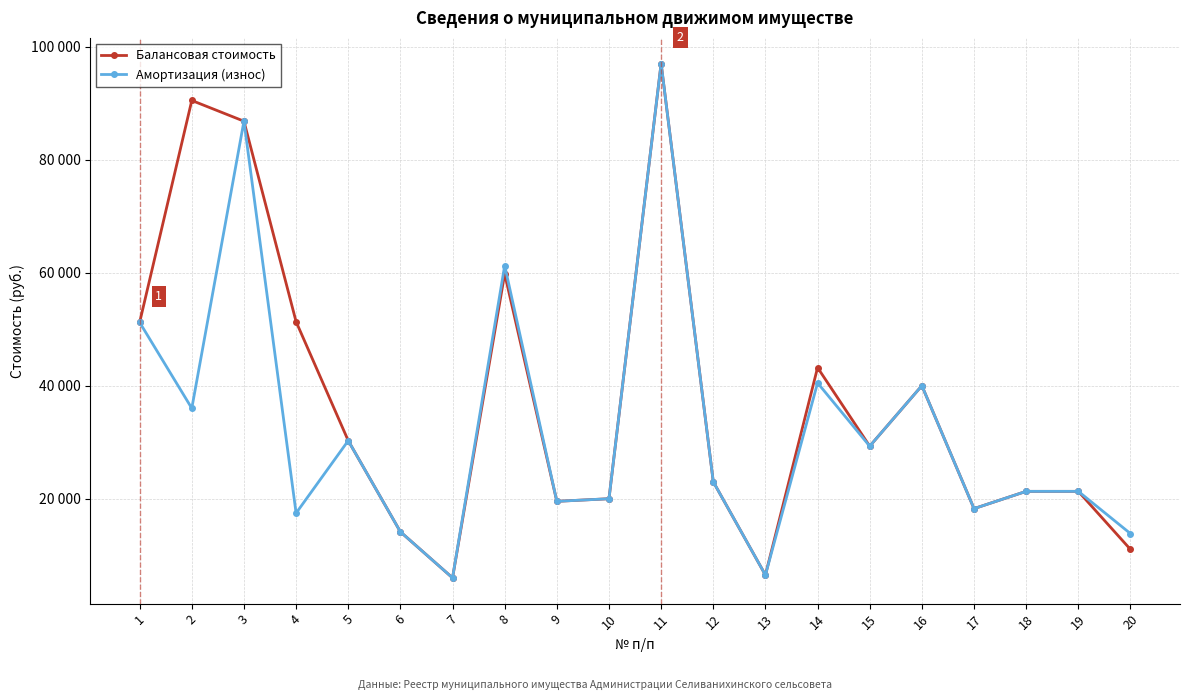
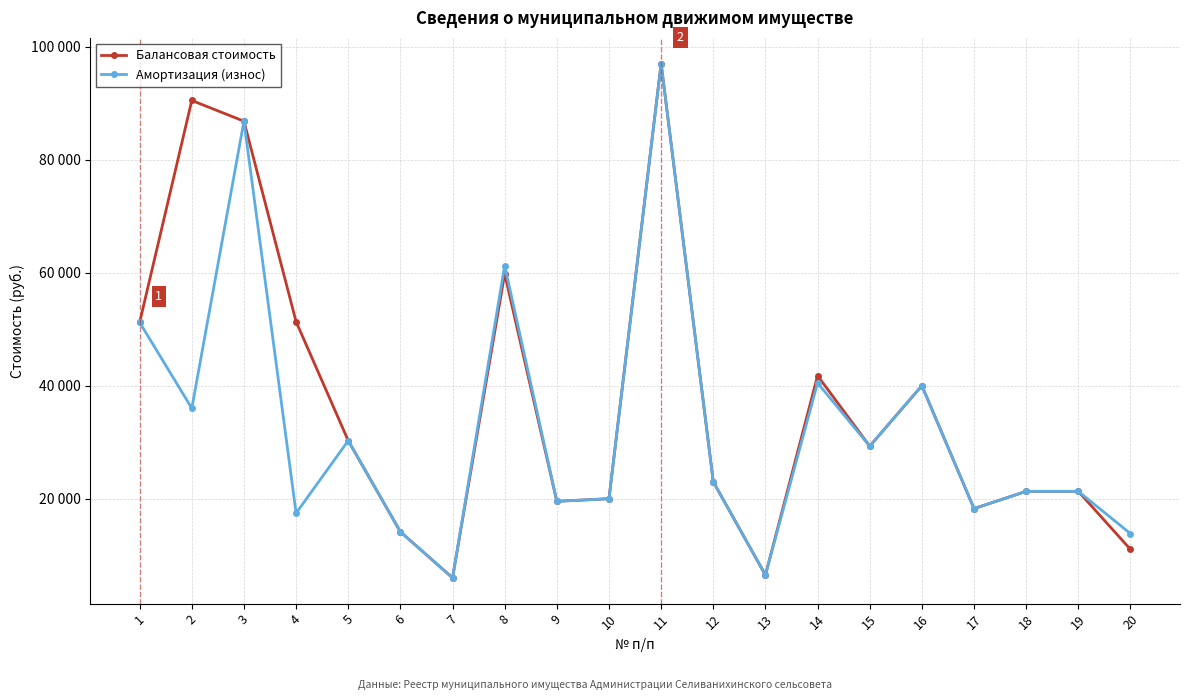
Балансовая стоимость, 14: 43000 -> 42000
